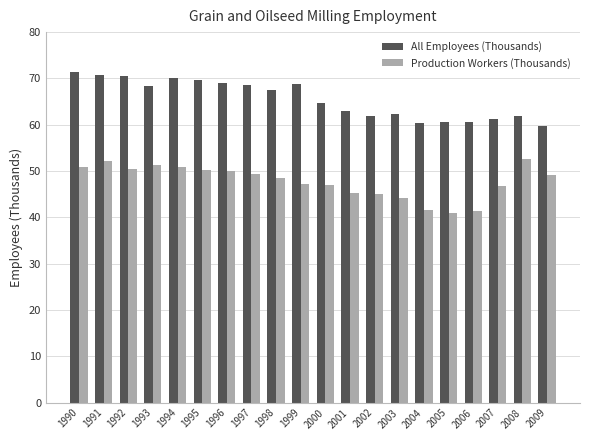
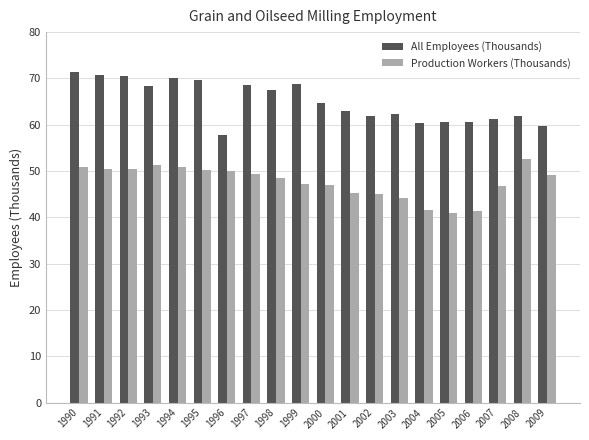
Production Workers (Thousands), 1991: 52 -> 50
All Employees (Thousands), 1996: 69 -> 58
